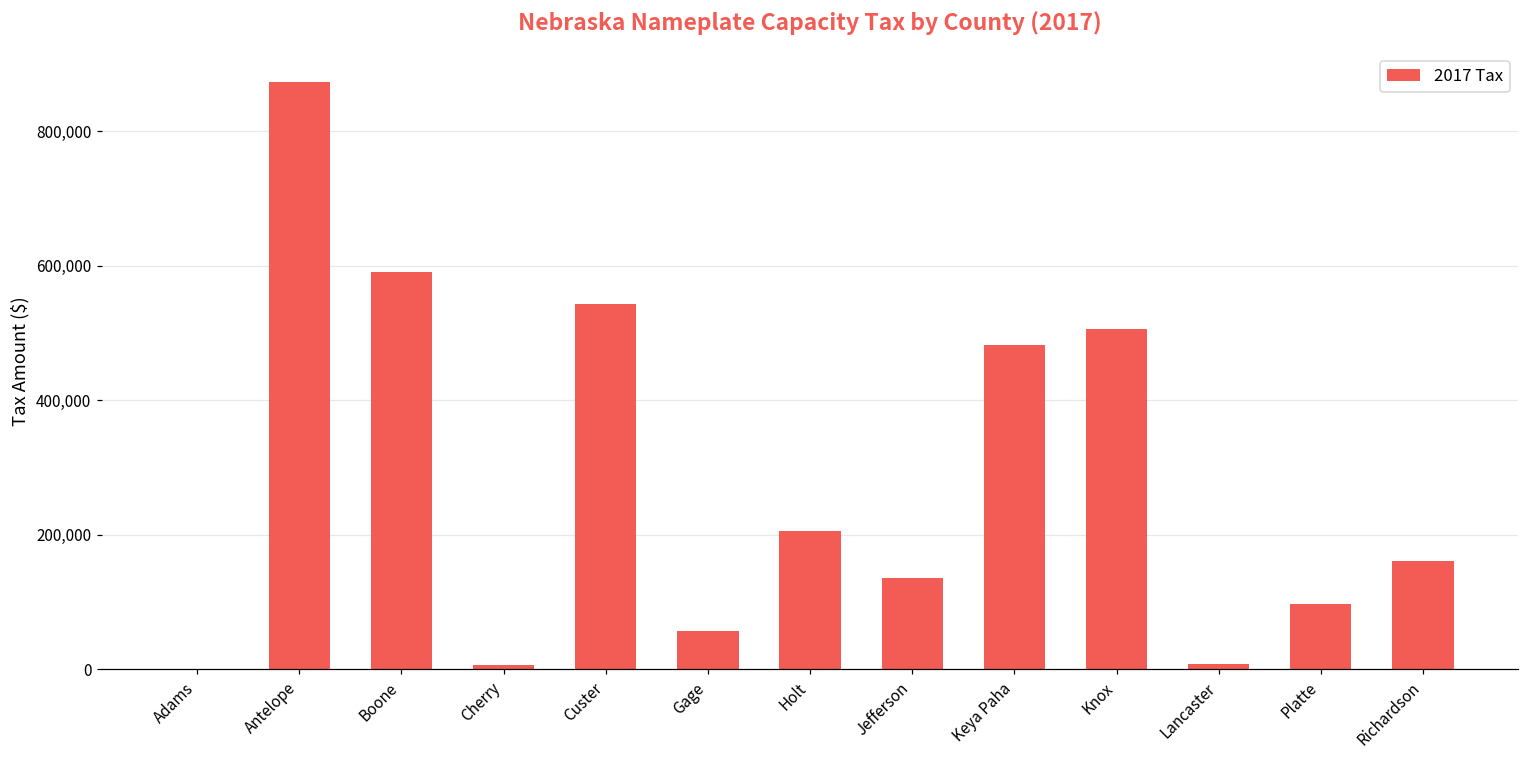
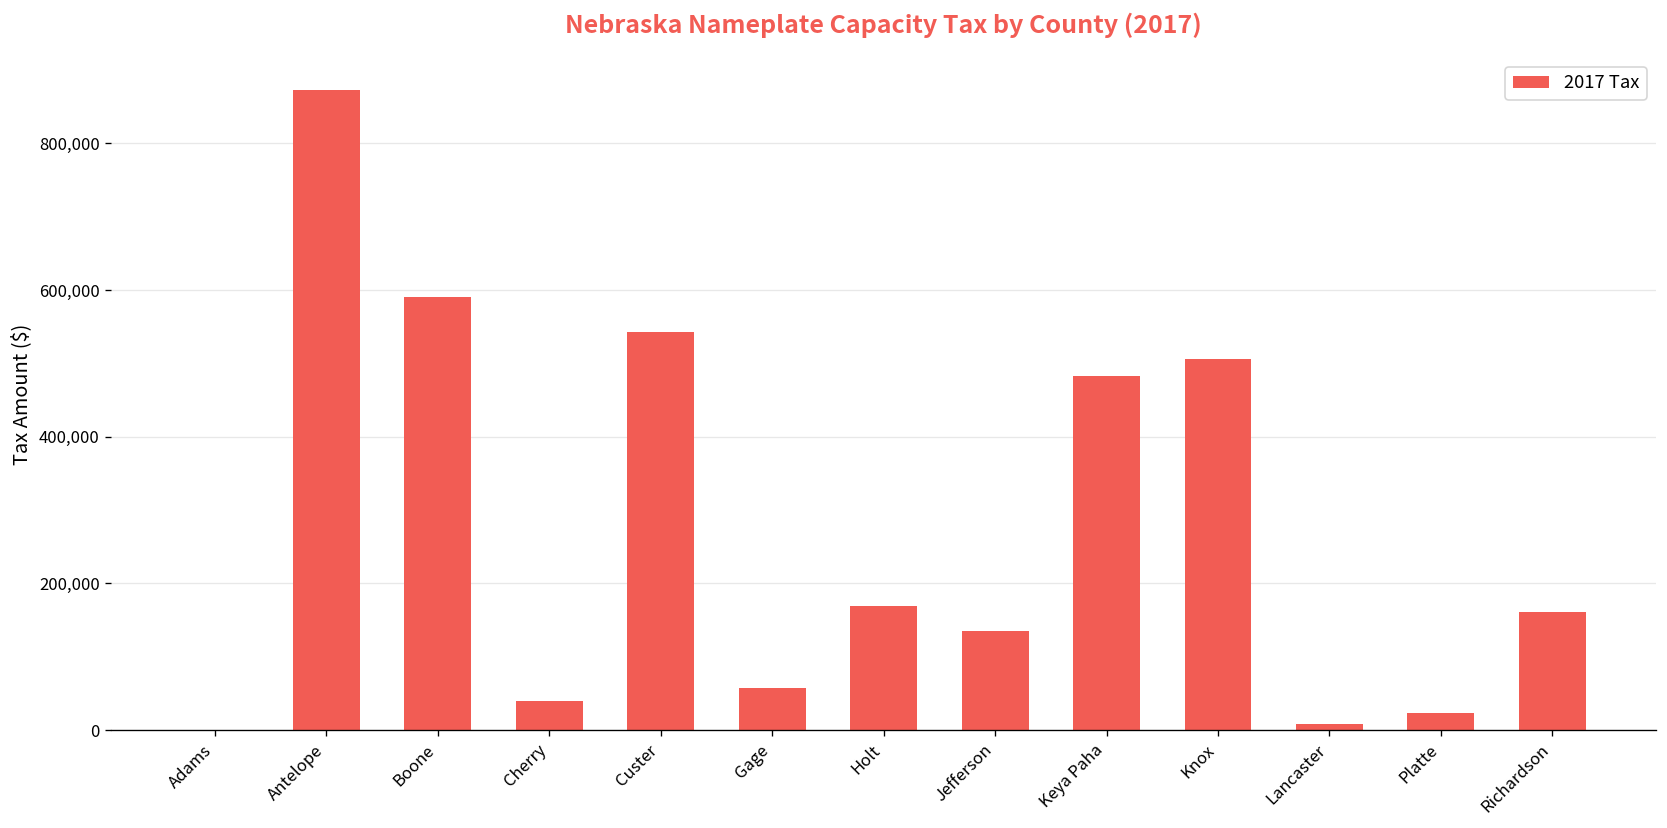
Cherry: 10,000 -> 40,000
Holt: 210,000 -> 170,000
Platte: 100,000 -> 20,000
